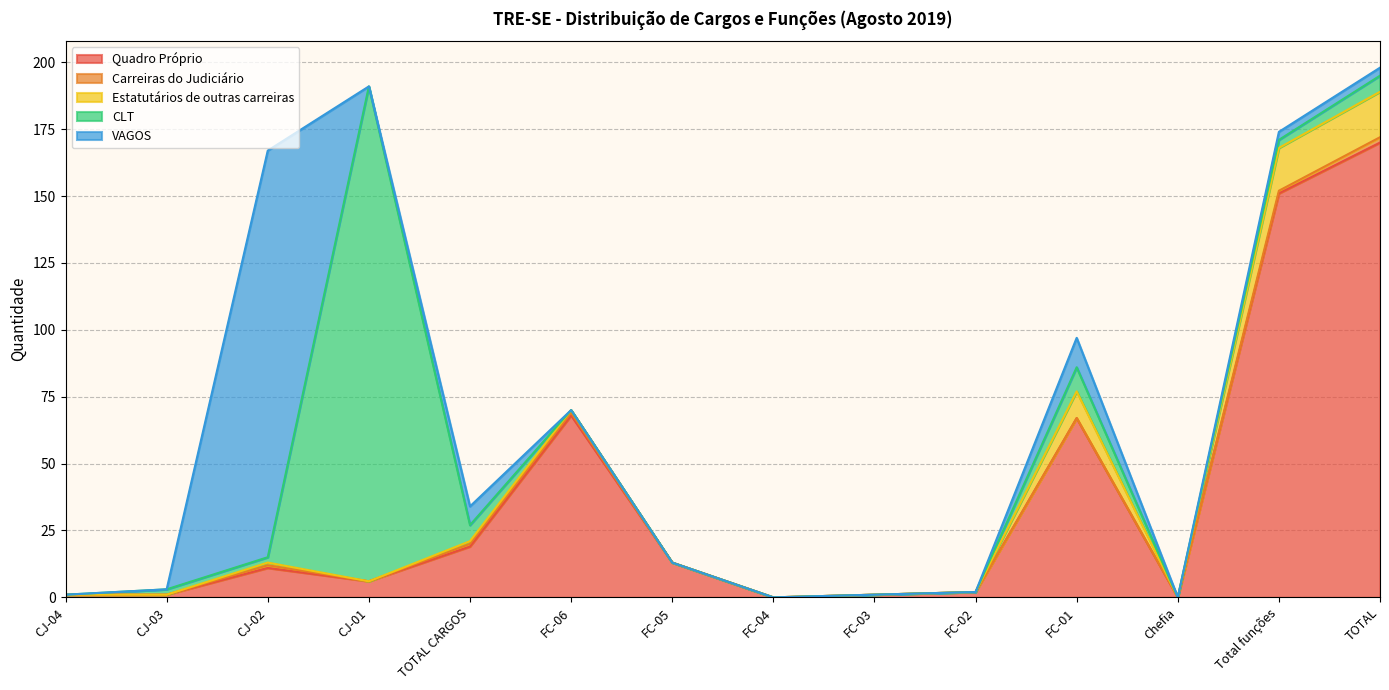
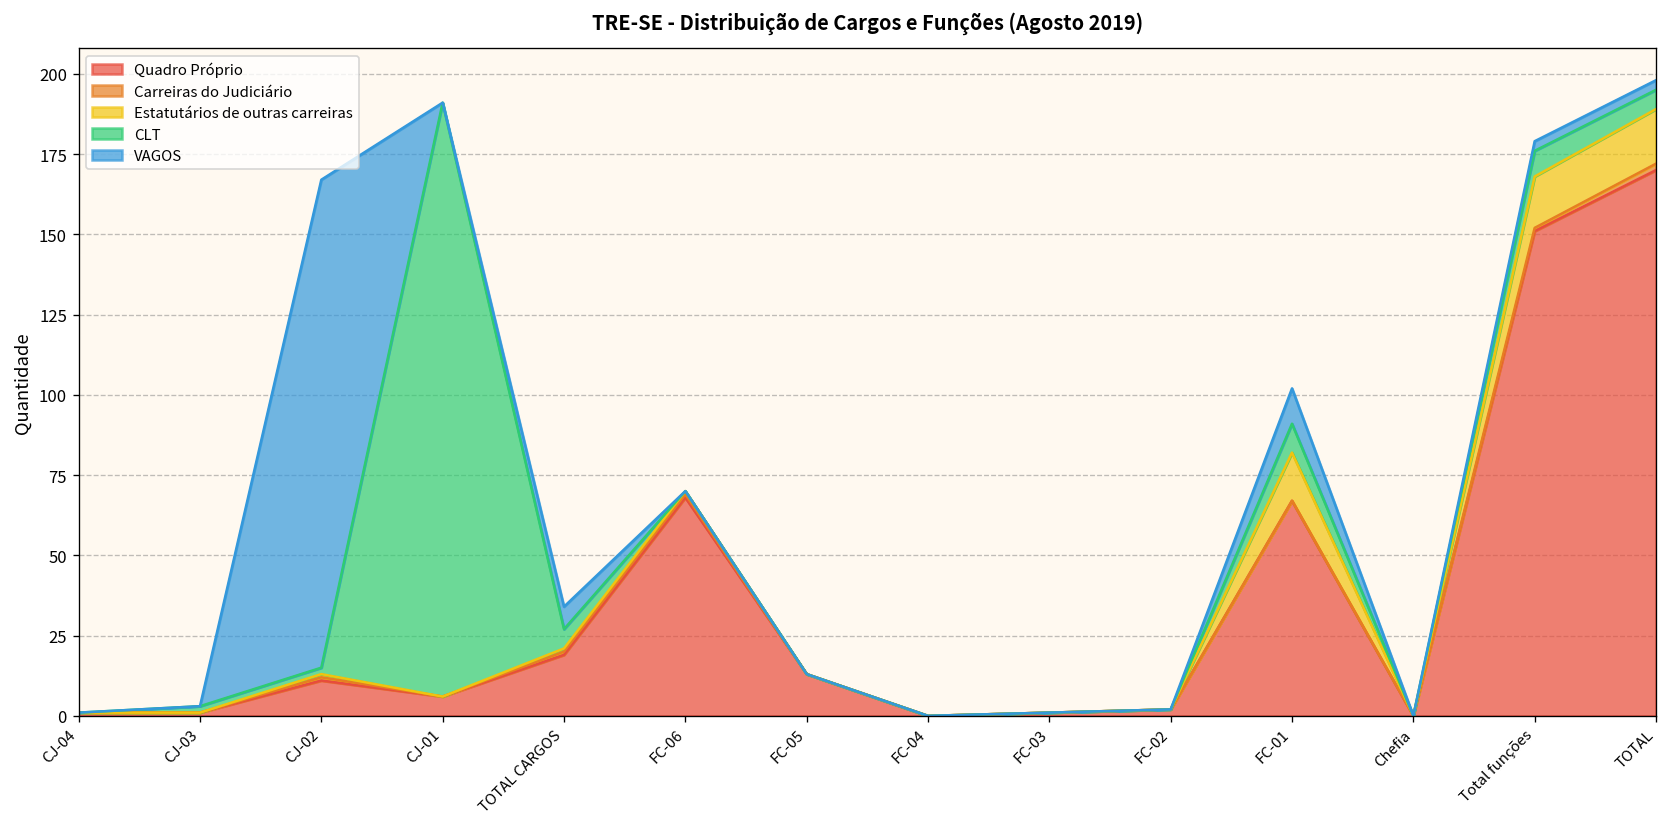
Estatutários de outras carreiras, FC-01: 10 -> 15
CLT, Total funções: 3 -> 8
